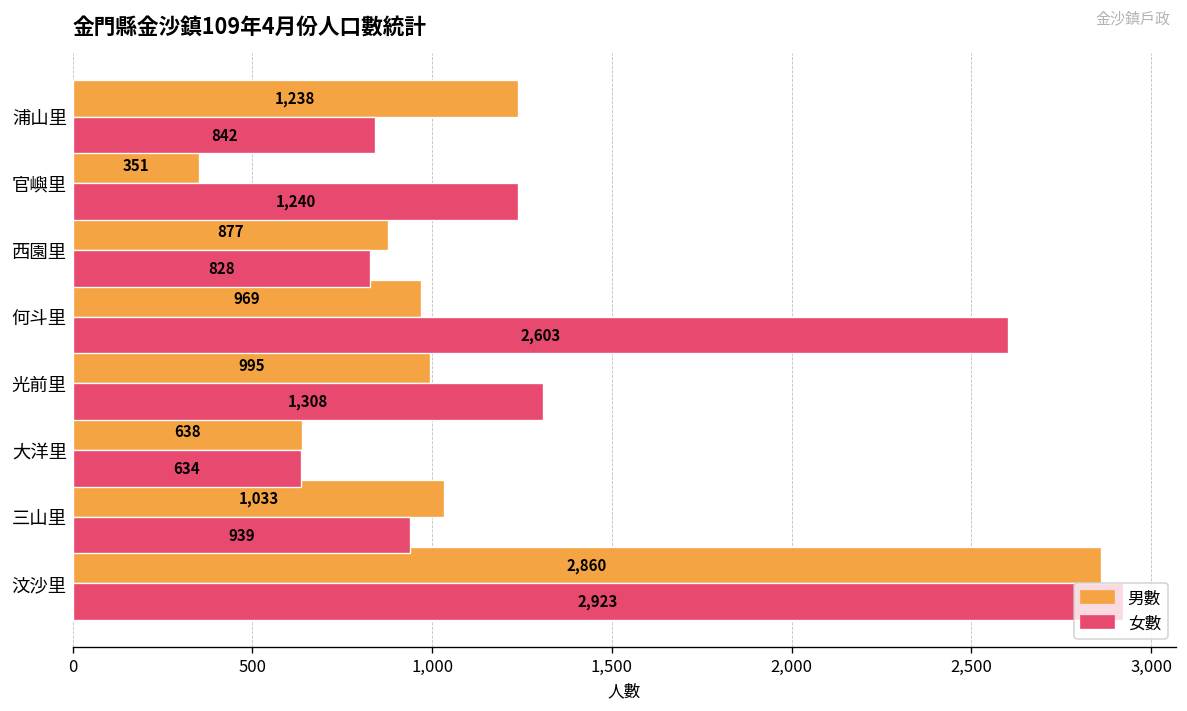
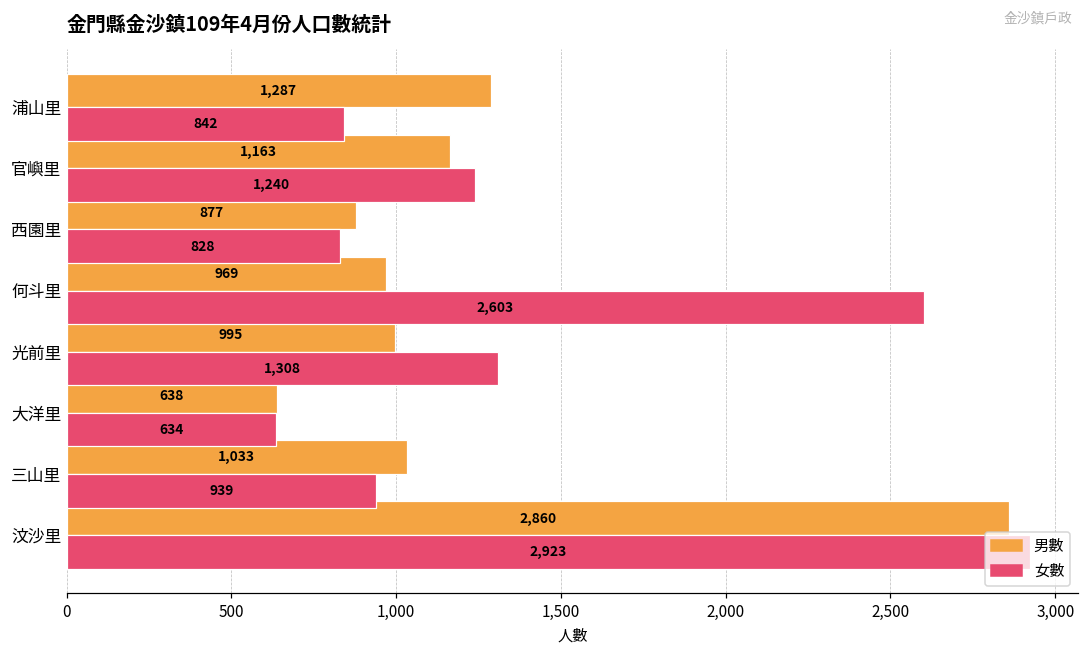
男數, 浦山里: 1,238 -> 1,287
男數, 官嶼里: 351 -> 1,163
